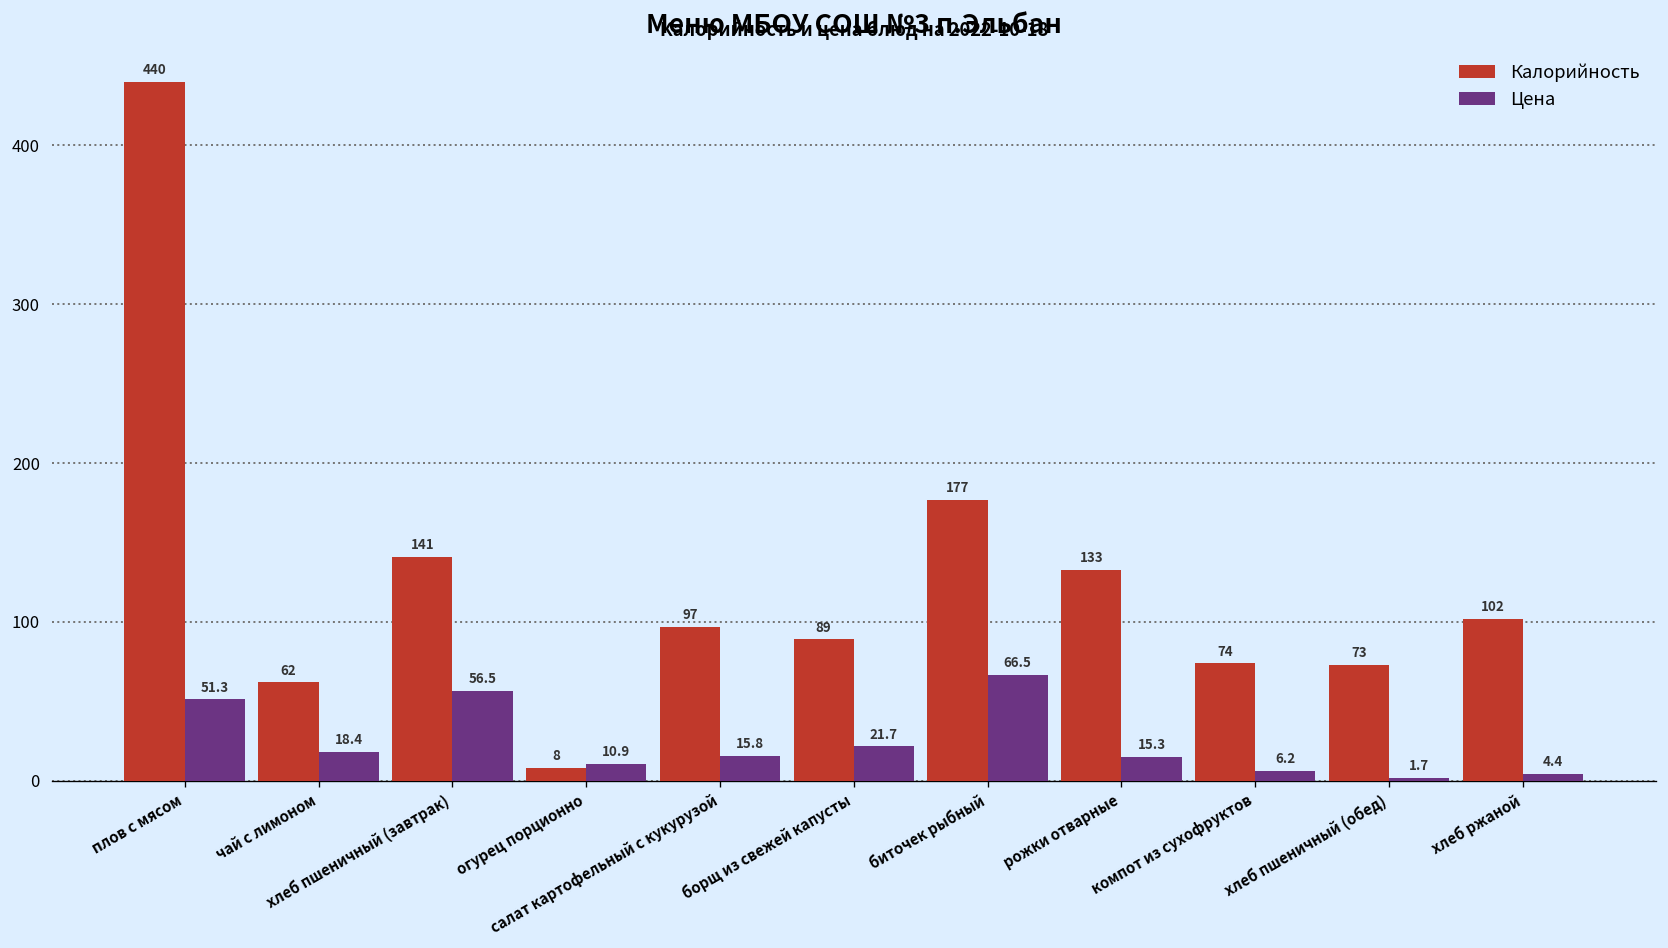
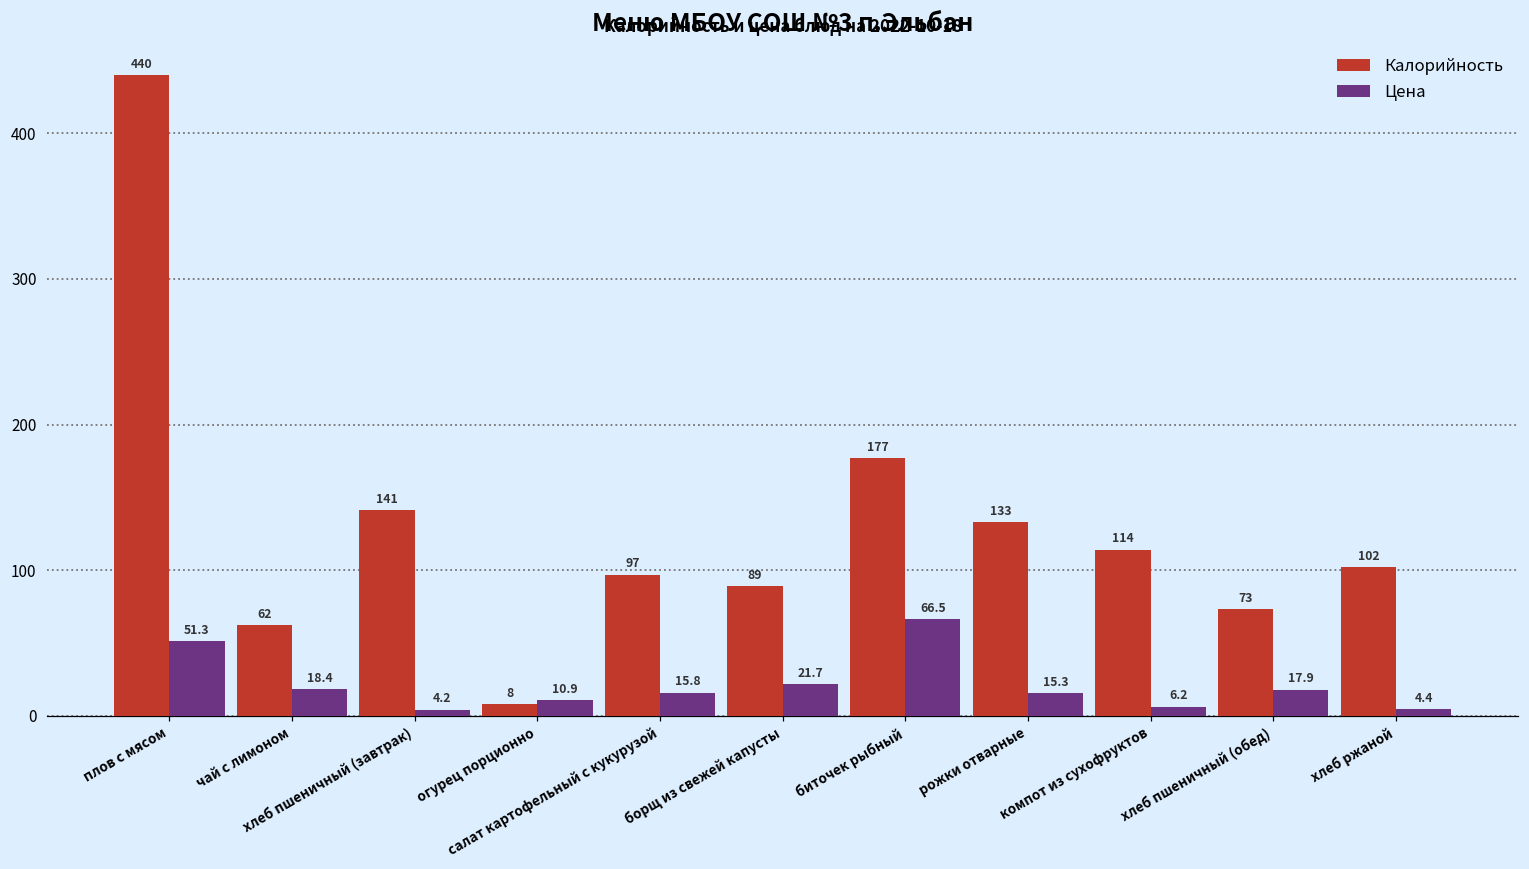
Цена, хлеб пшеничный (завтрак): 56.5 -> 4.2
Калорийность, компот из сухофруктов: 74 -> 114
Цена, хлеб пшеничный (обед): 1.7 -> 17.9
